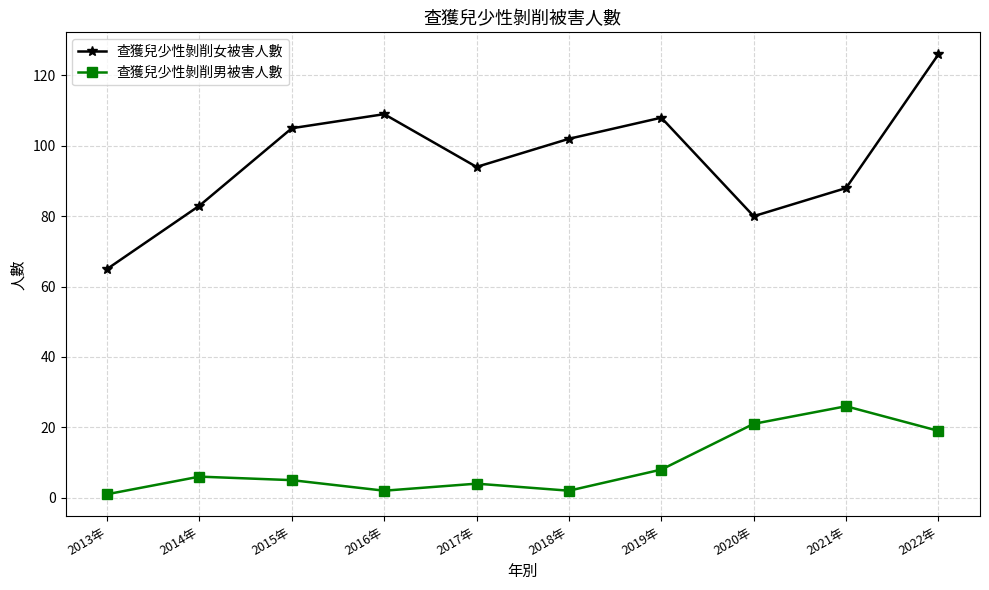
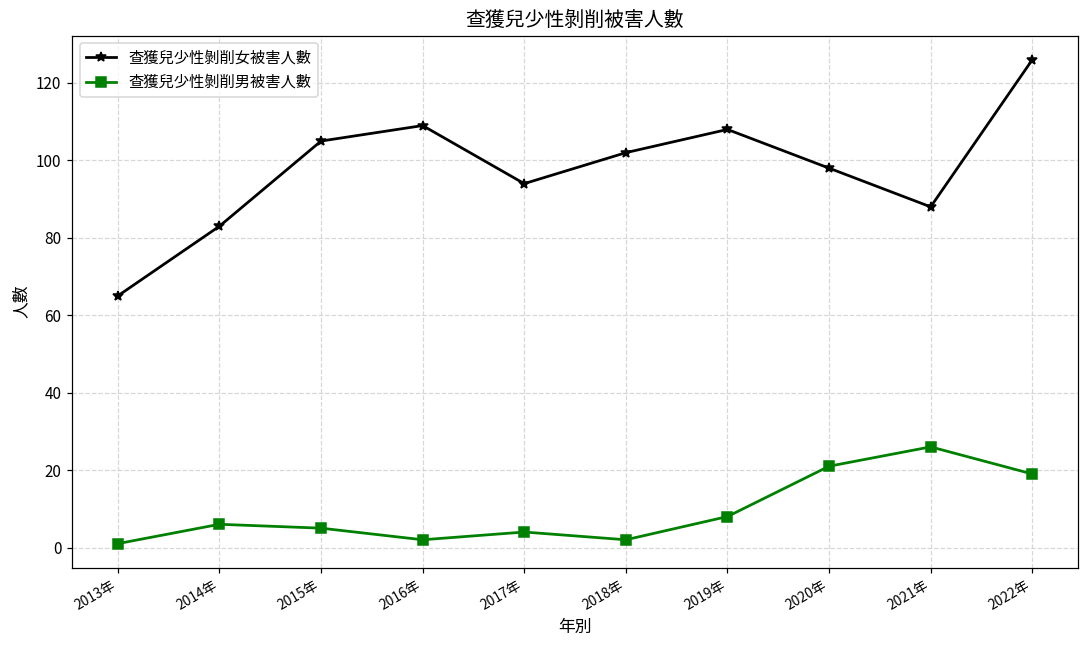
查獲兒少性剝削女被害人數, 2020年: 80 -> 98
